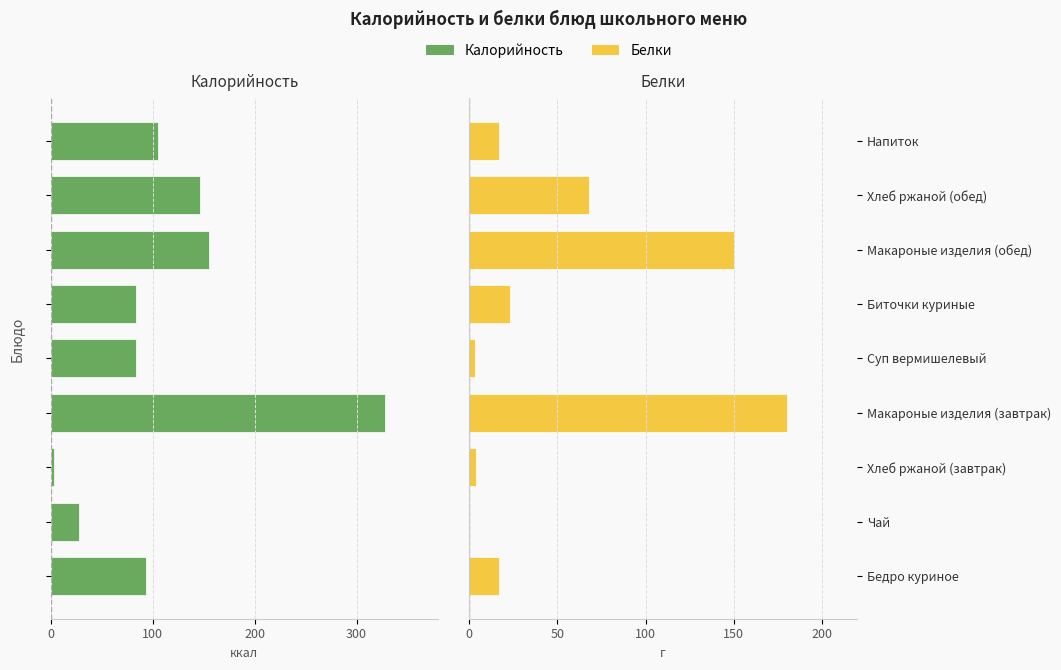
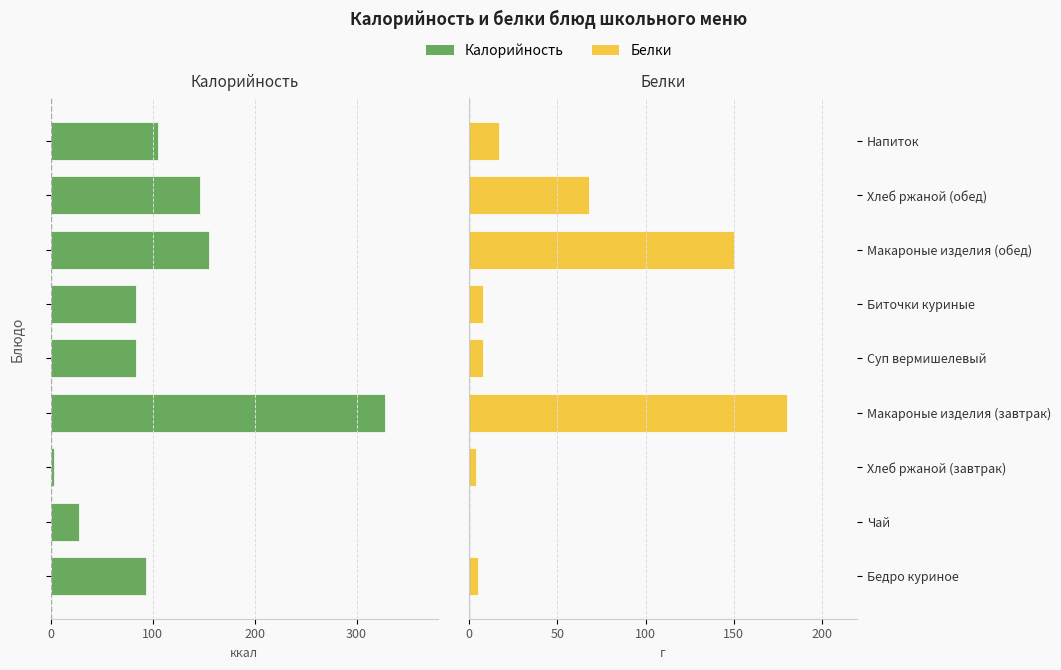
Белки, Биточки куриные: 23 -> 8
Белки, Суп вермишелевый: 3 -> 8
Белки, Бедро куриное: 17 -> 5
